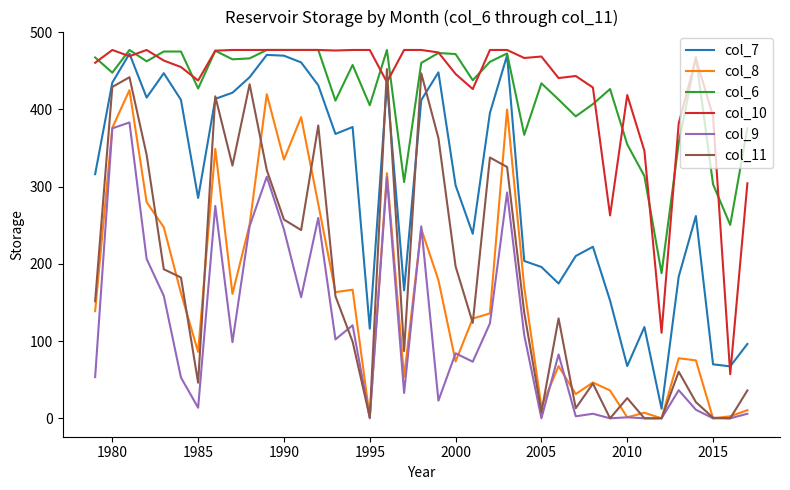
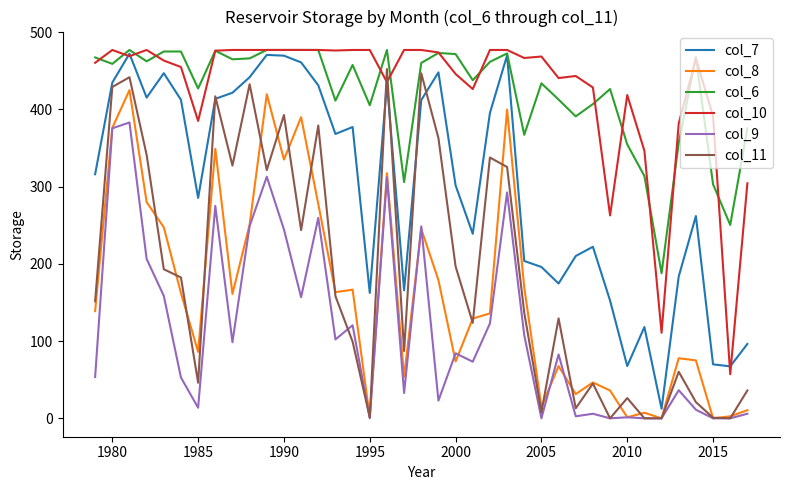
col_6, 1980: 450 -> 460
col_10, 1985: 440 -> 390
col_11, 1990: 260 -> 390
col_7, 1995: 120 -> 160
